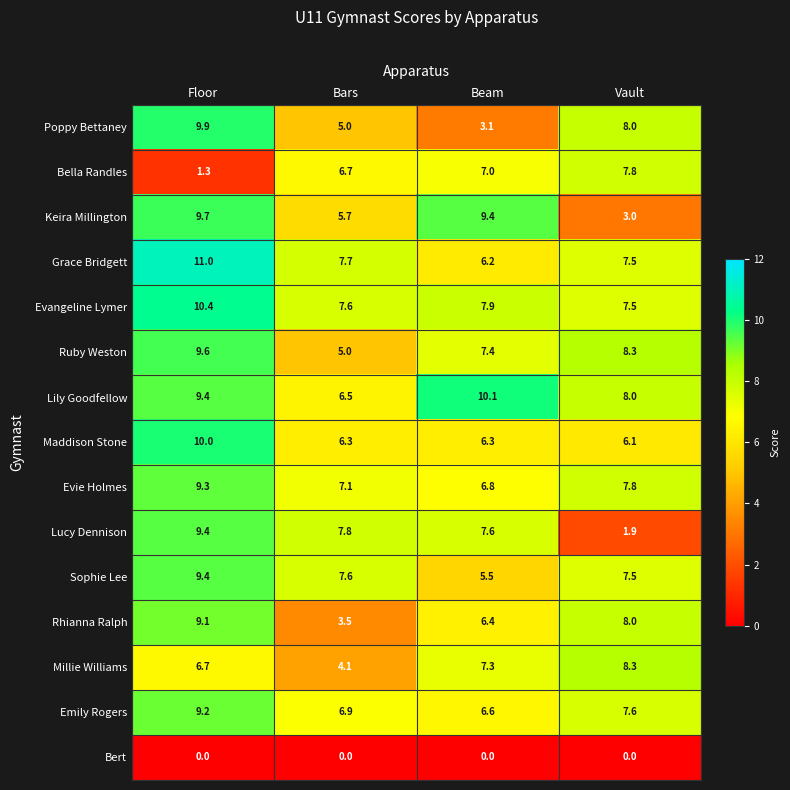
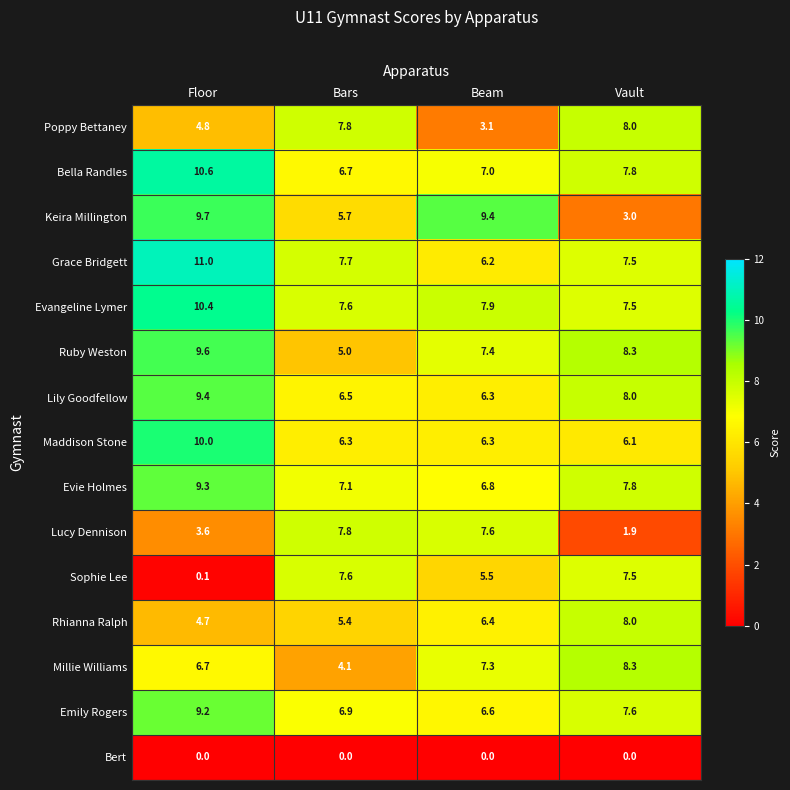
Poppy Bettaney, Floor: 9.9 -> 4.8
Poppy Bettaney, Bars: 5.0 -> 7.8
Bella Randles, Floor: 1.3 -> 10.6
Lily Goodfellow, Beam: 10.1 -> 6.3
Lucy Dennison, Floor: 9.4 -> 3.6
Sophie Lee, Floor: 9.4 -> 0.1
Rhianna Ralph, Floor: 9.1 -> 4.7
Rhianna Ralph, Bars: 3.5 -> 5.4
